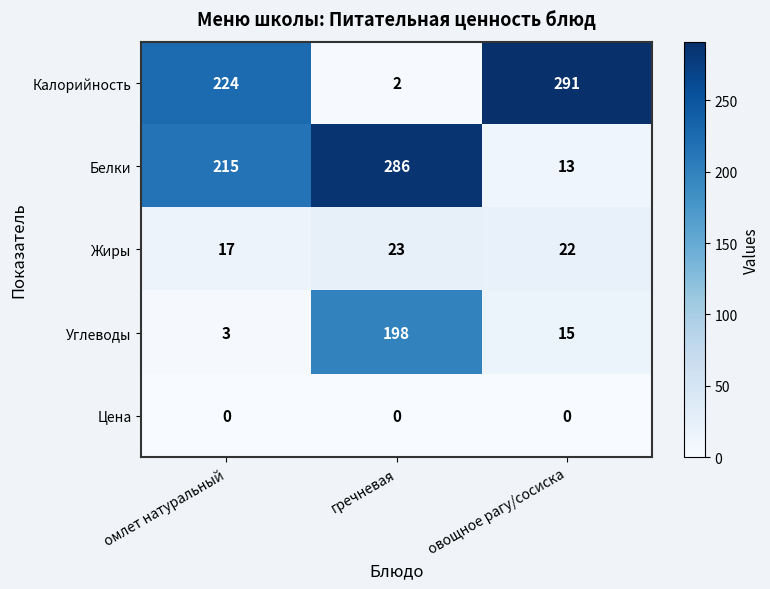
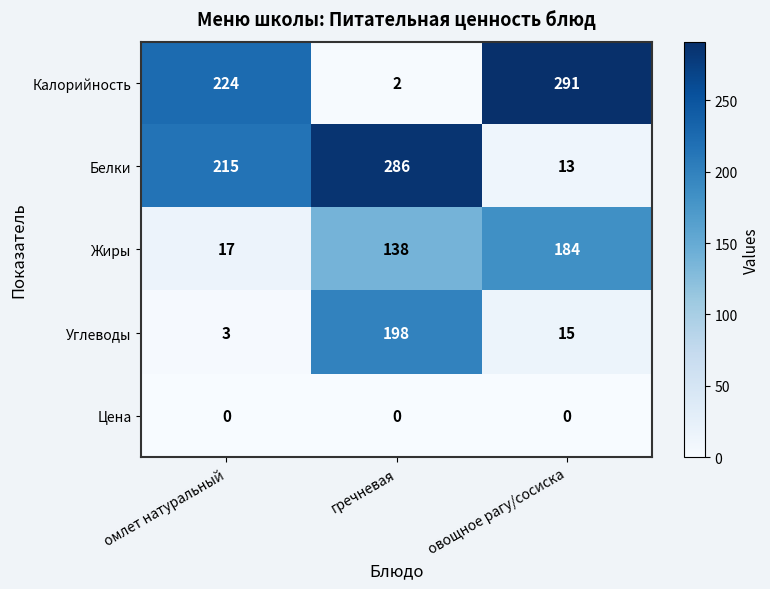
Жиры, гречневая: 23 -> 138
Жиры, овощное рагу/сосиска: 22 -> 184
